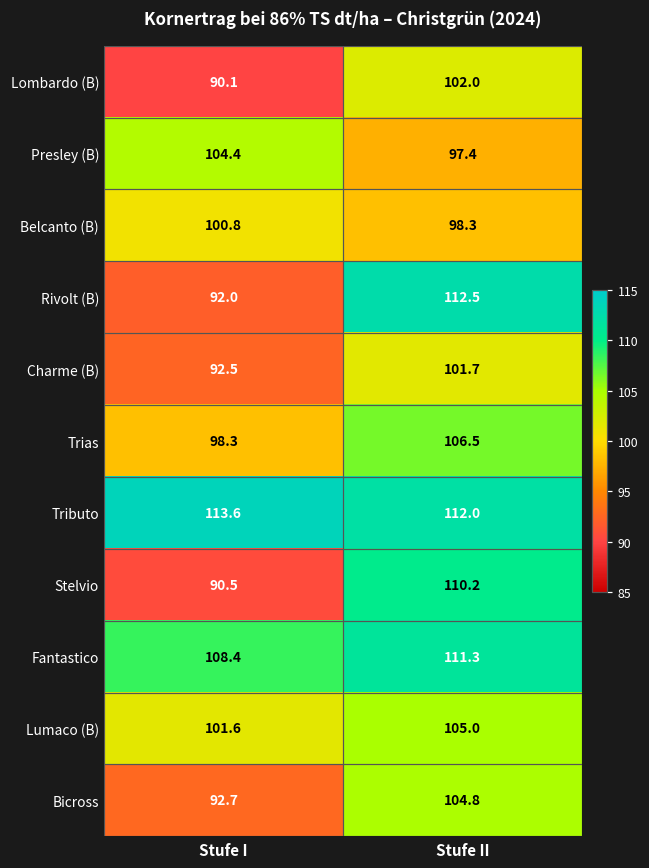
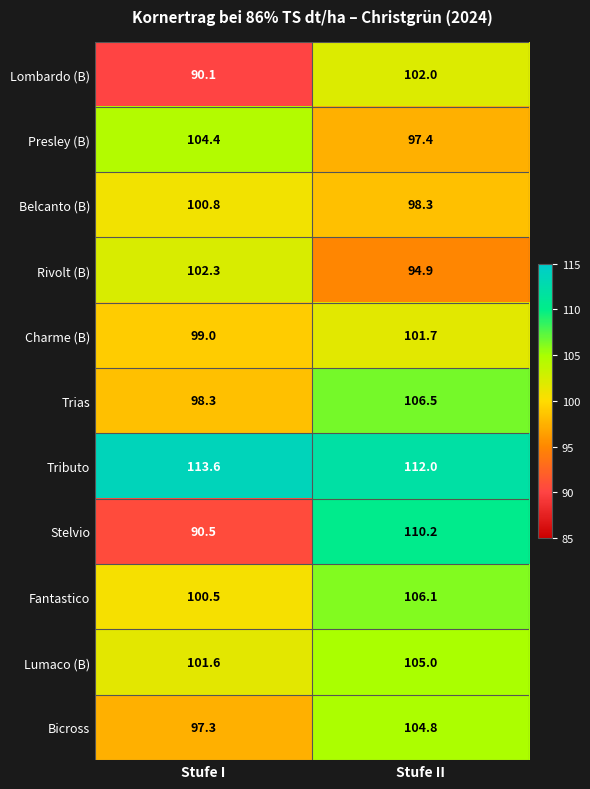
Rivolt (B), Stufe I: 92.0 -> 102.3
Rivolt (B), Stufe II: 112.5 -> 94.9
Charme (B), Stufe I: 92.5 -> 99.0
Fantastico, Stufe I: 108.4 -> 100.5
Fantastico, Stufe II: 111.3 -> 106.1
Bicross, Stufe I: 92.7 -> 97.3
